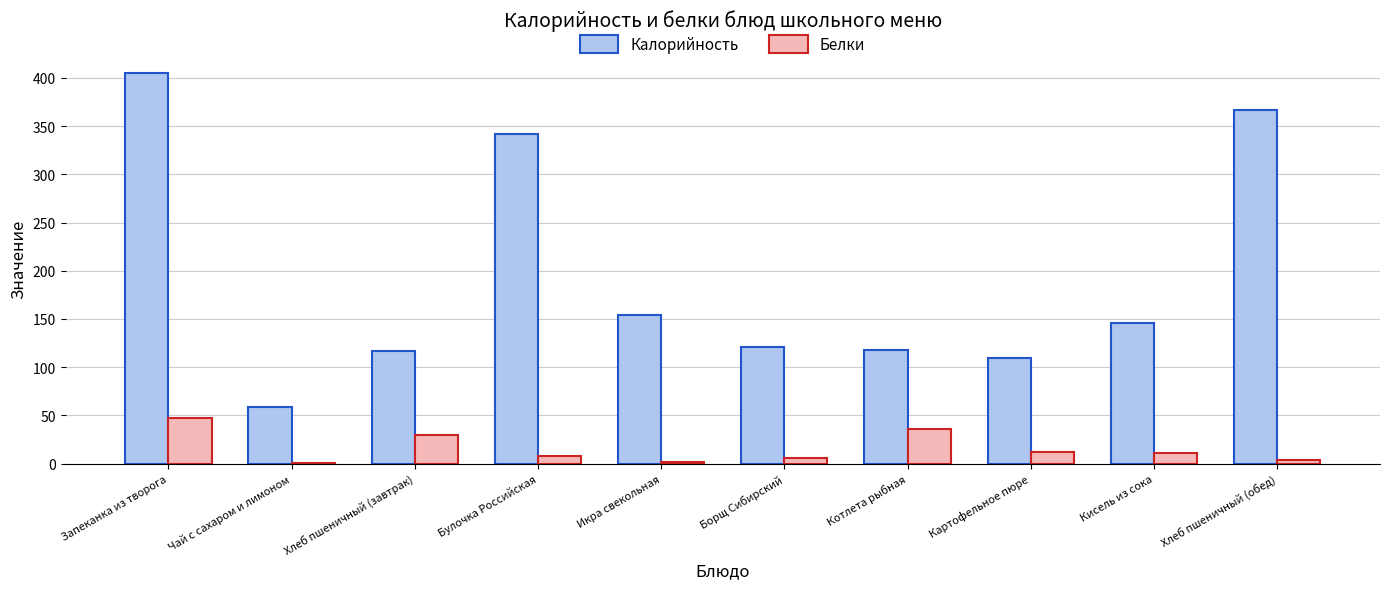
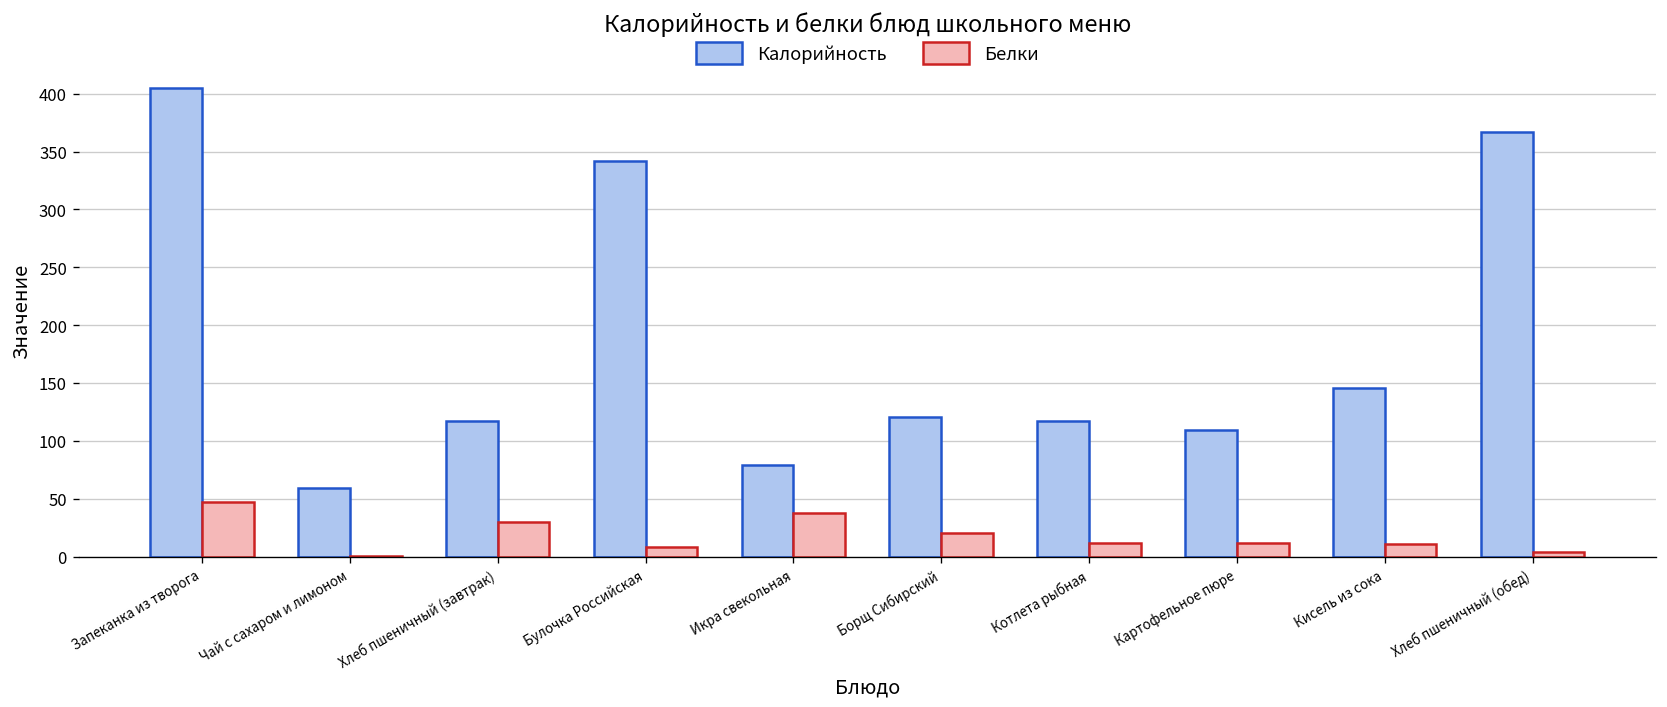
Калорийность, Икра свекольная: 150 -> 80
Белки, Икра свекольная: 0 -> 40
Белки, Борщ Сибирский: 10 -> 20
Белки, Котлета рыбная: 40 -> 10
